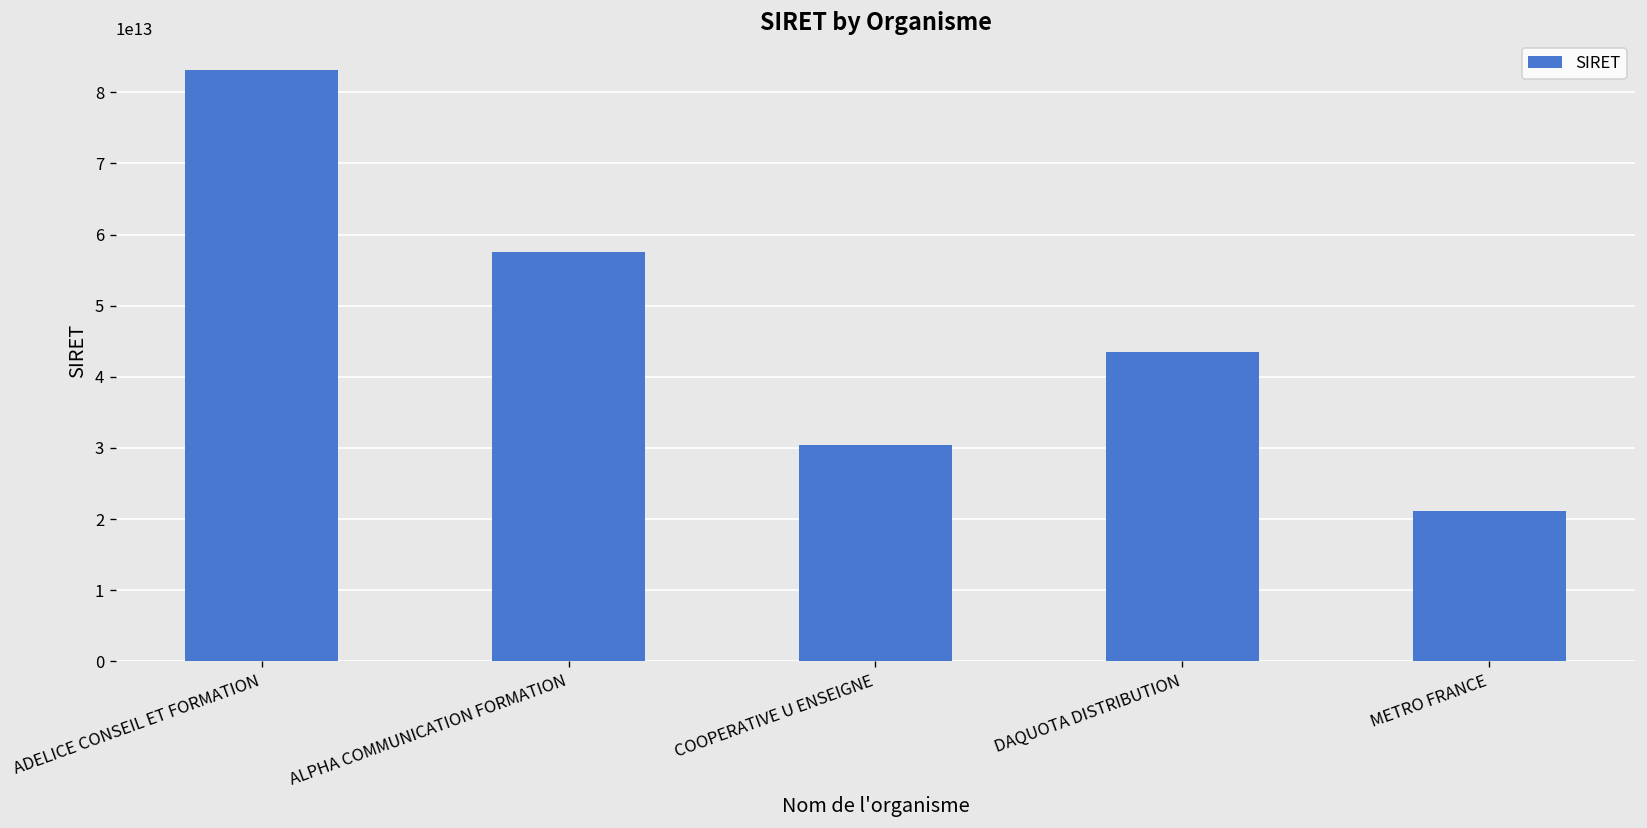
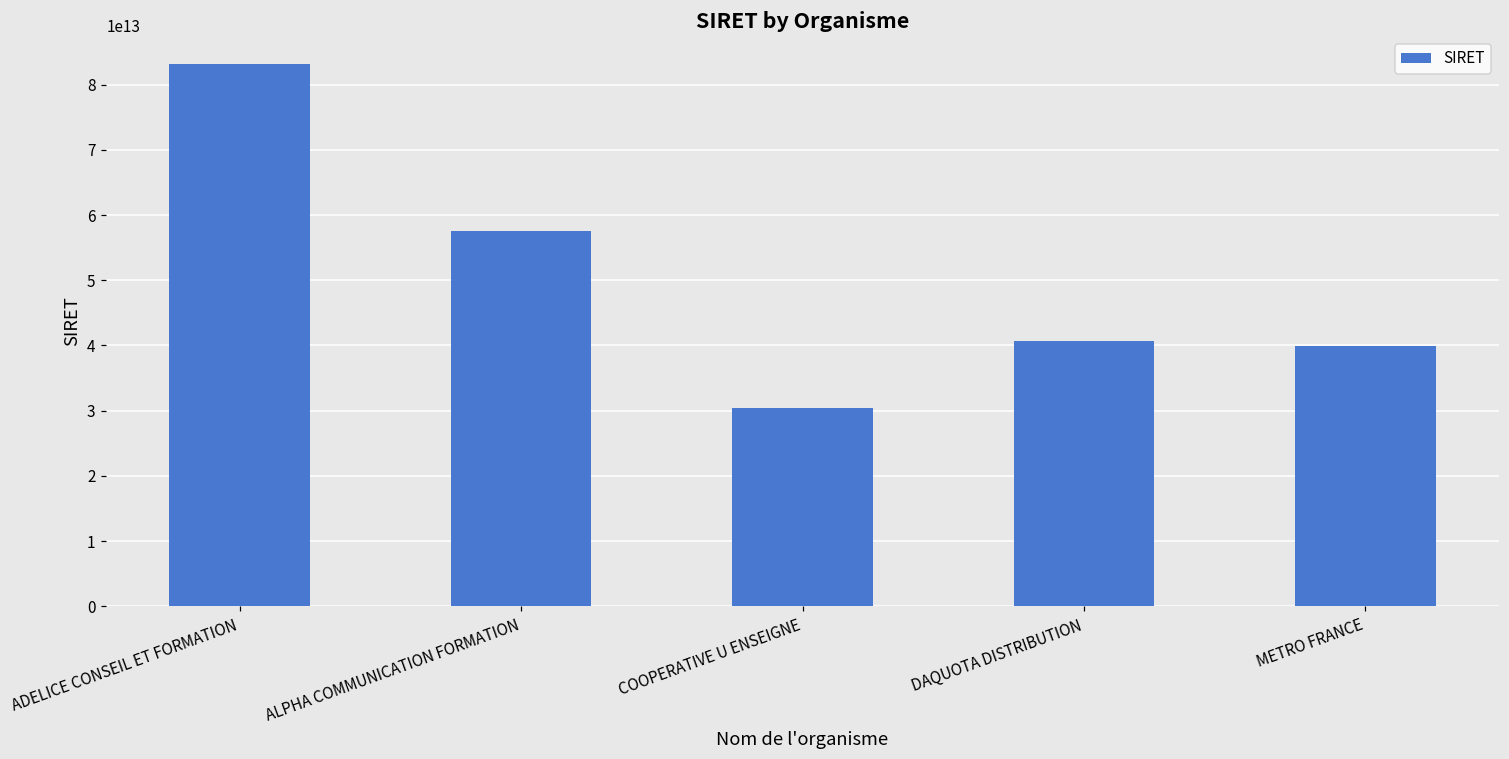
DAQUOTA DISTRIBUTION: 43000000000000 -> 41000000000000
METRO FRANCE: 21000000000000 -> 40000000000000
